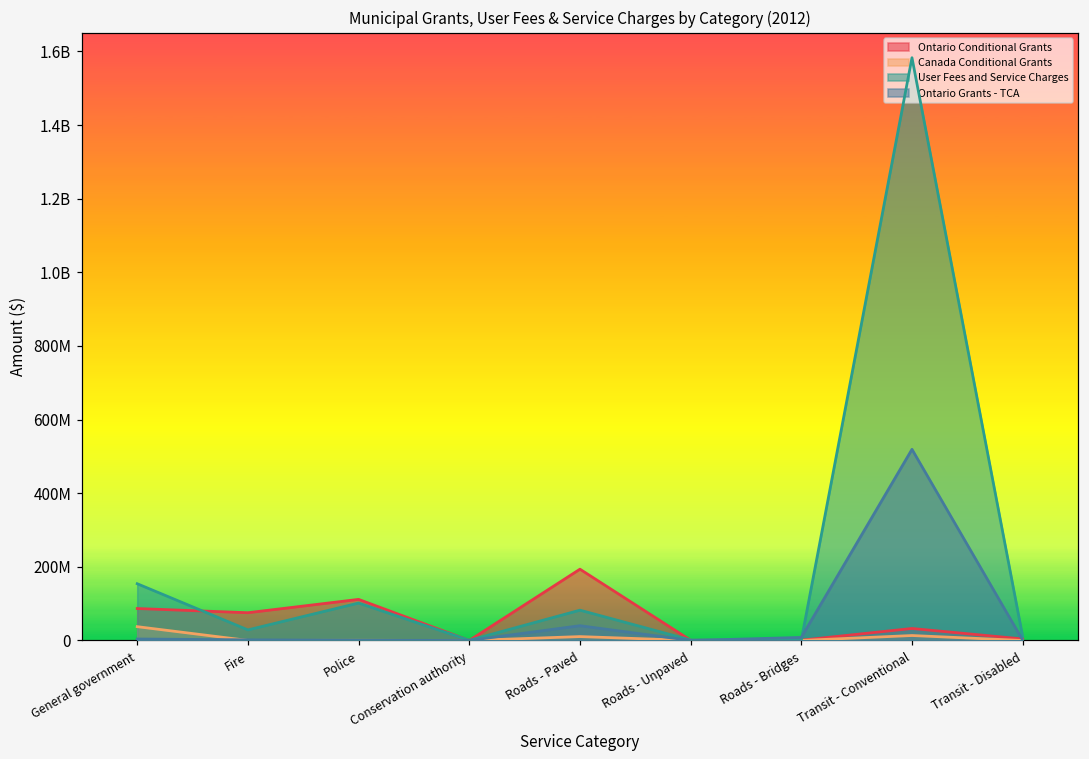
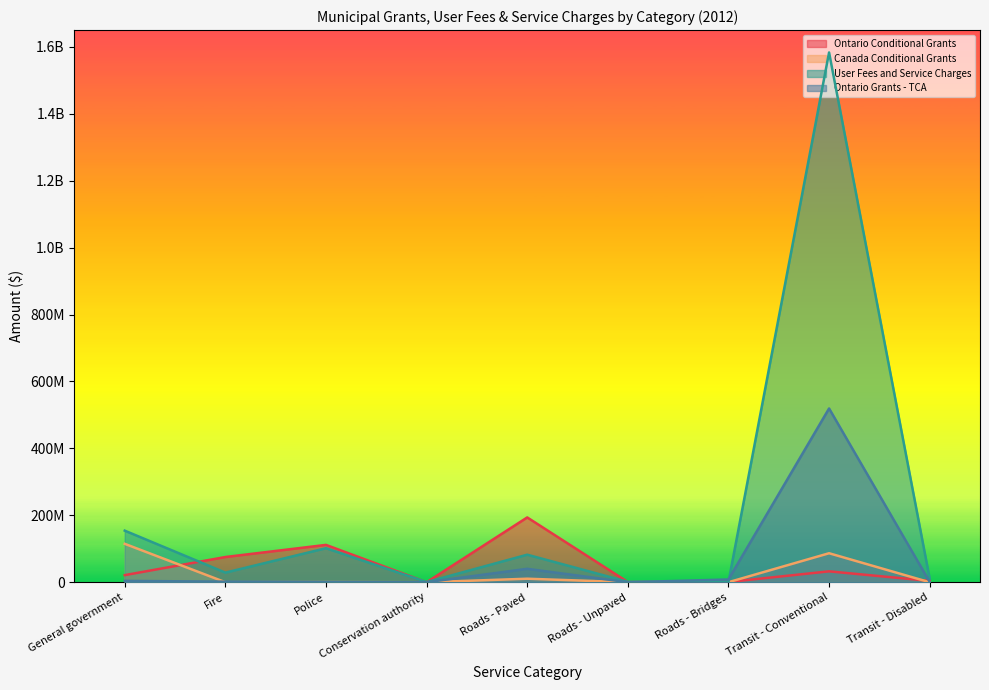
Ontario Conditional Grants, General government: 90000000 -> 20000000
Canada Conditional Grants, General government: 40000000 -> 110000000
Canada Conditional Grants, Transit - Conventional: 10000000 -> 90000000
